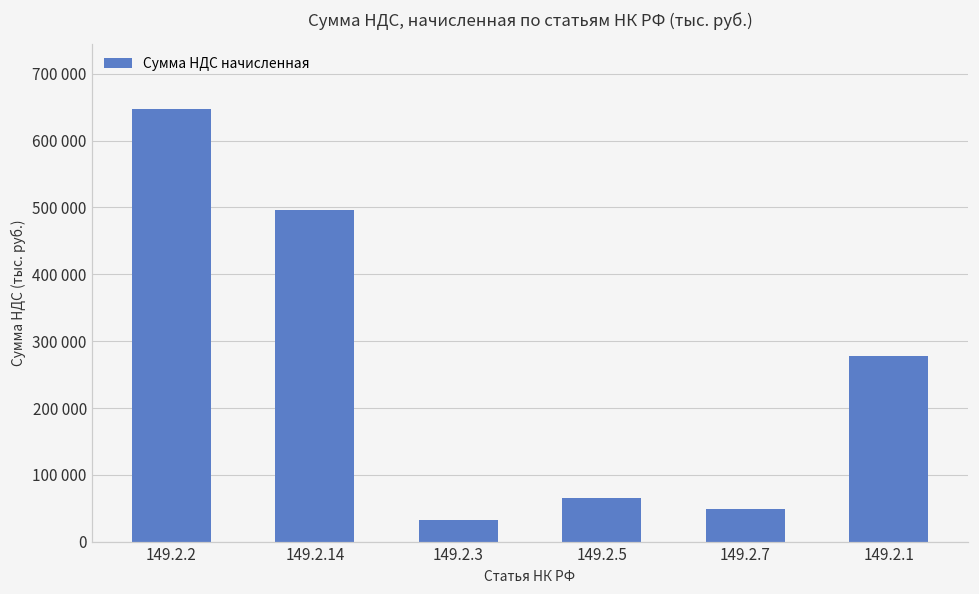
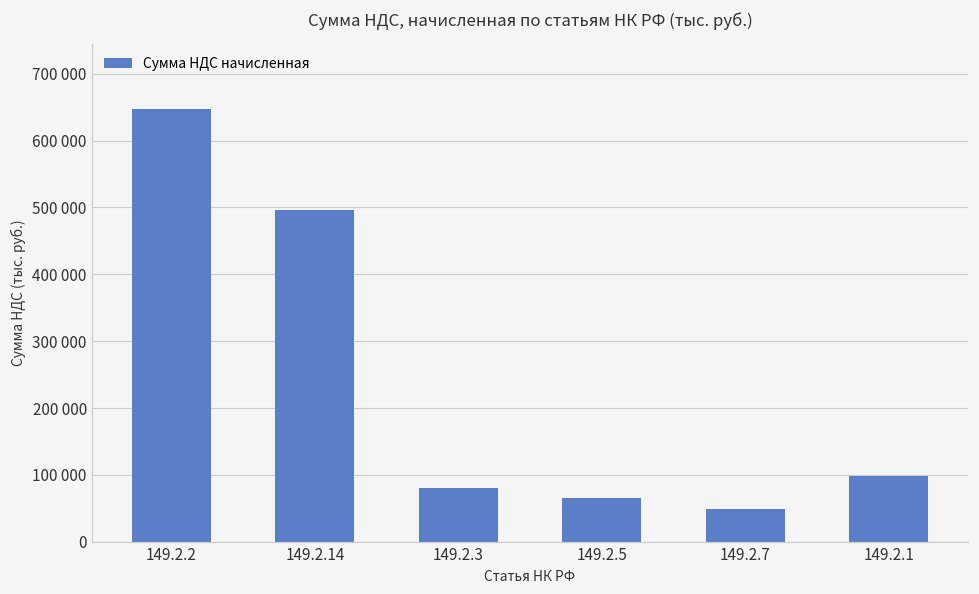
149.2.3: 30000 -> 80000
149.2.1: 280000 -> 100000
